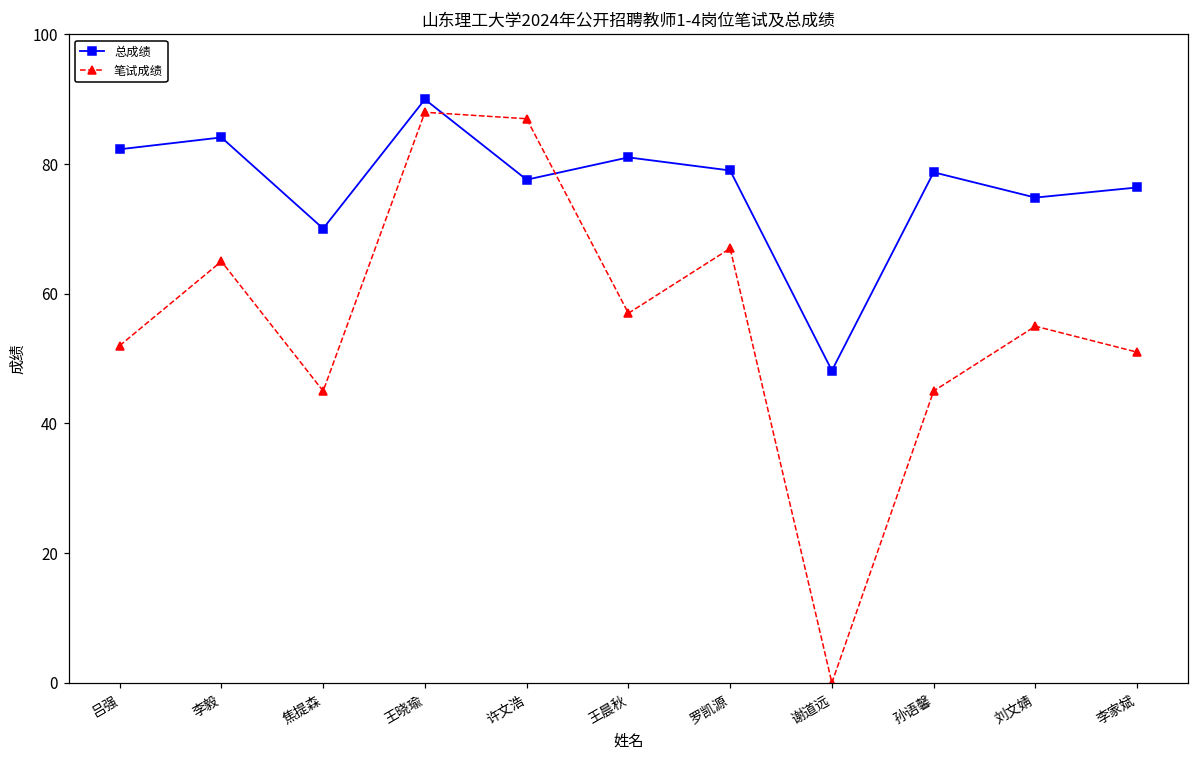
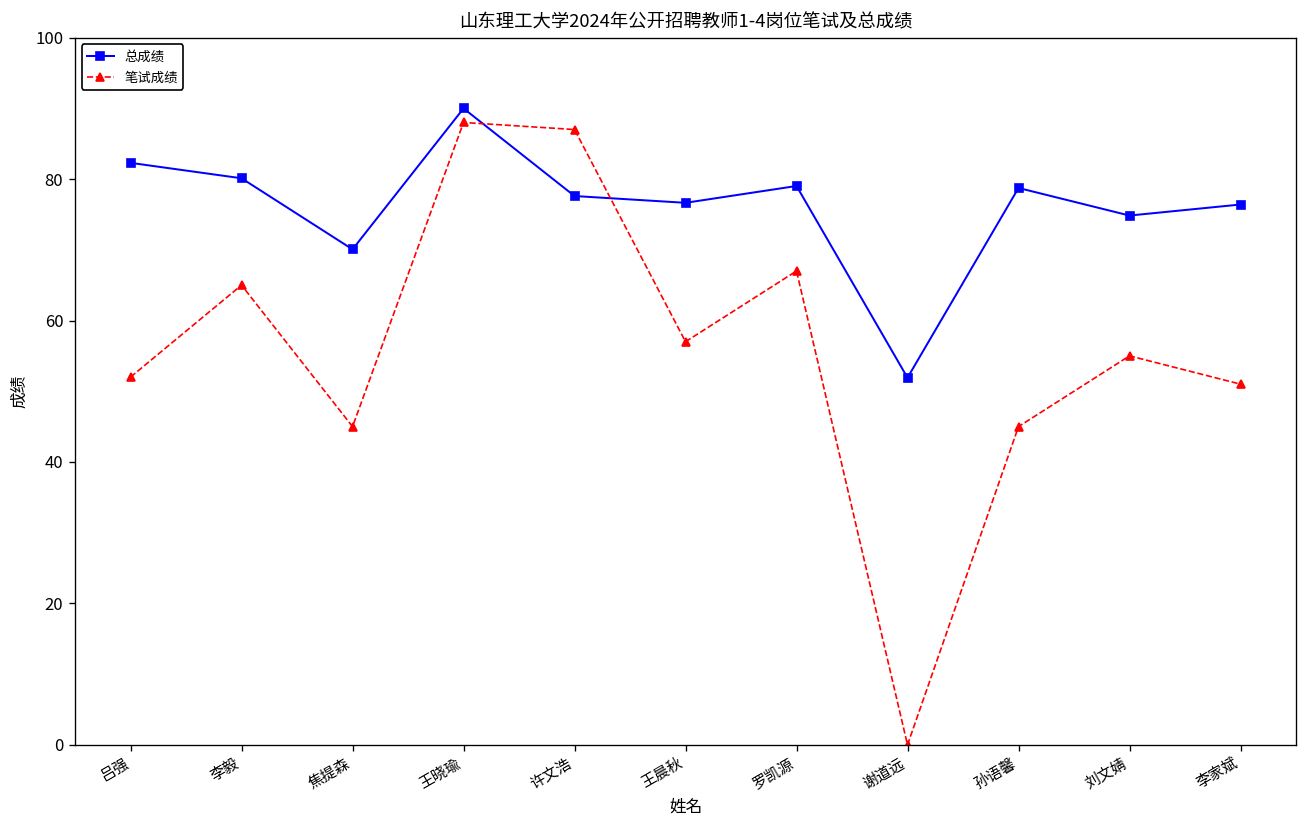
总成绩, 李毅: 84 -> 80
总成绩, 王晨秋: 81 -> 77
总成绩, 谢道远: 48 -> 52
